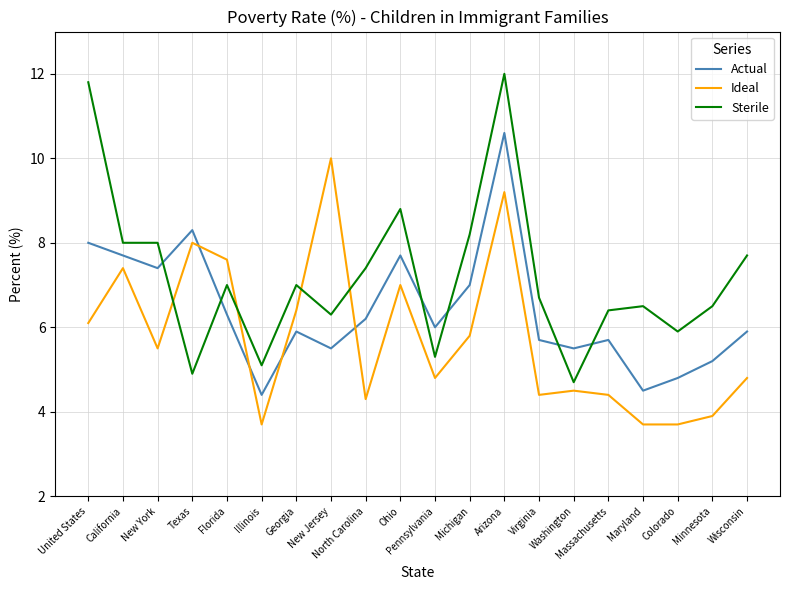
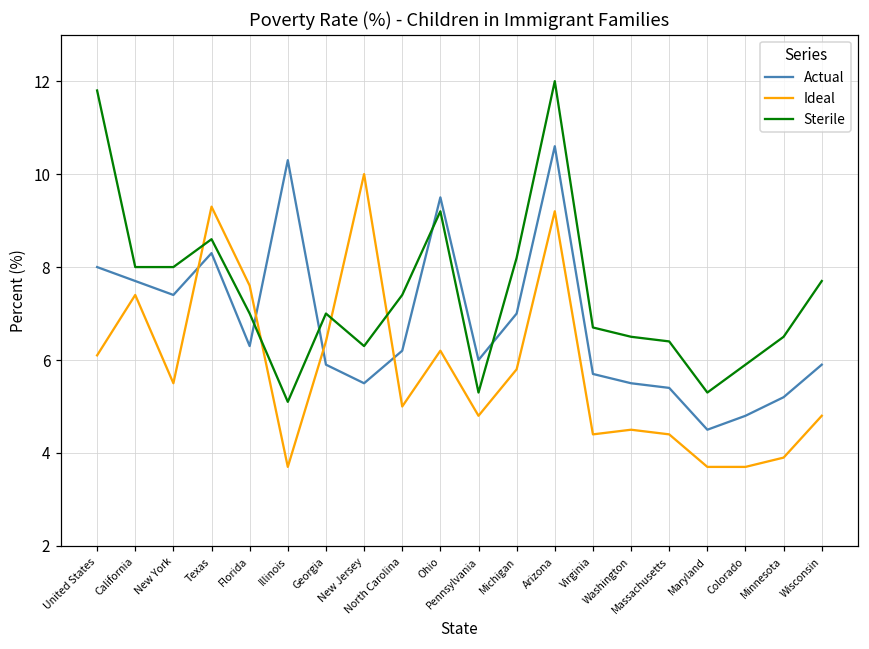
Ideal, Texas: 8.0 -> 9.3
Sterile, Texas: 4.9 -> 8.6
Actual, Illinois: 4.4 -> 10.3
Ideal, North Carolina: 4.3 -> 5.0
Actual, Ohio: 7.7 -> 9.5
Ideal, Ohio: 7.0 -> 6.2
Sterile, Ohio: 8.8 -> 9.2
Sterile, Washington: 4.7 -> 6.5
Actual, Massachusetts: 5.7 -> 5.4
Sterile, Maryland: 6.5 -> 5.3
